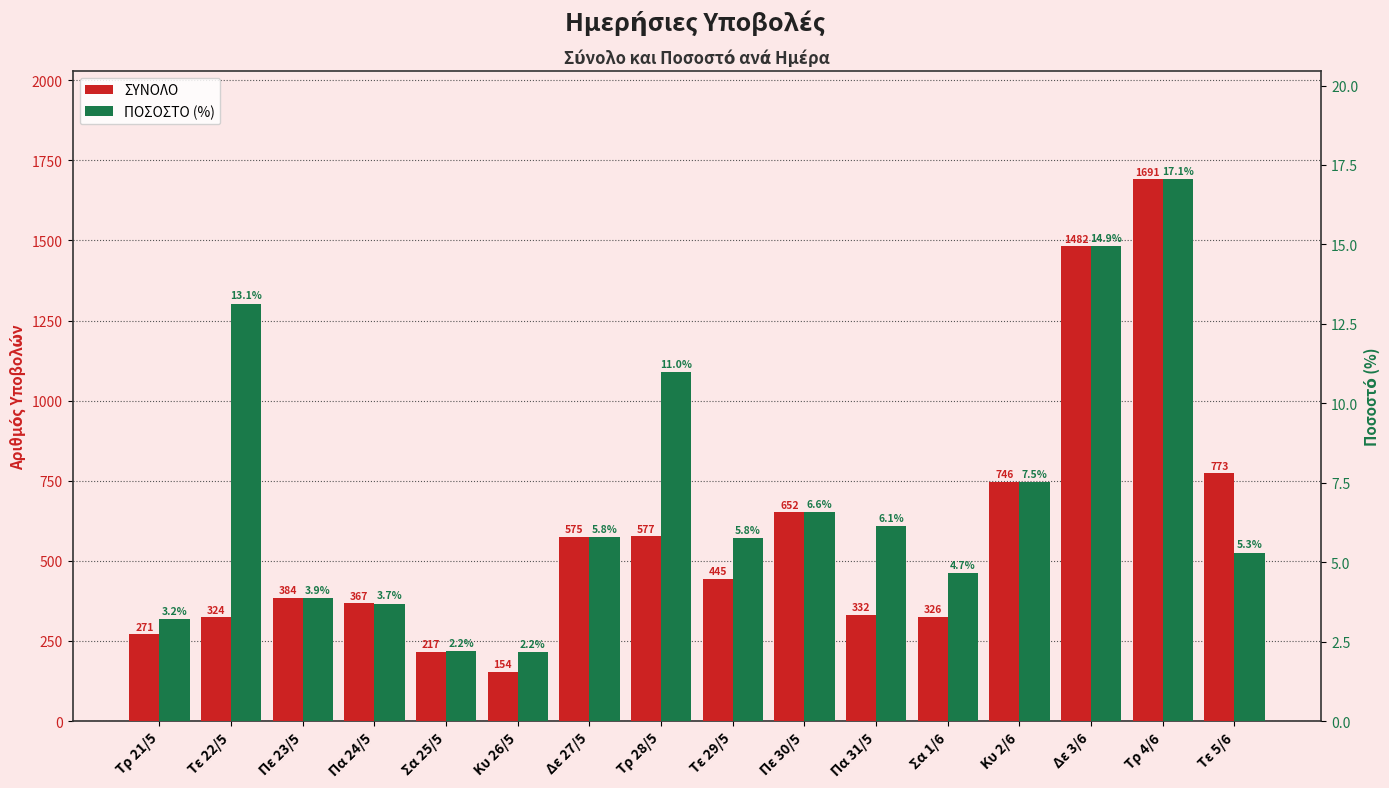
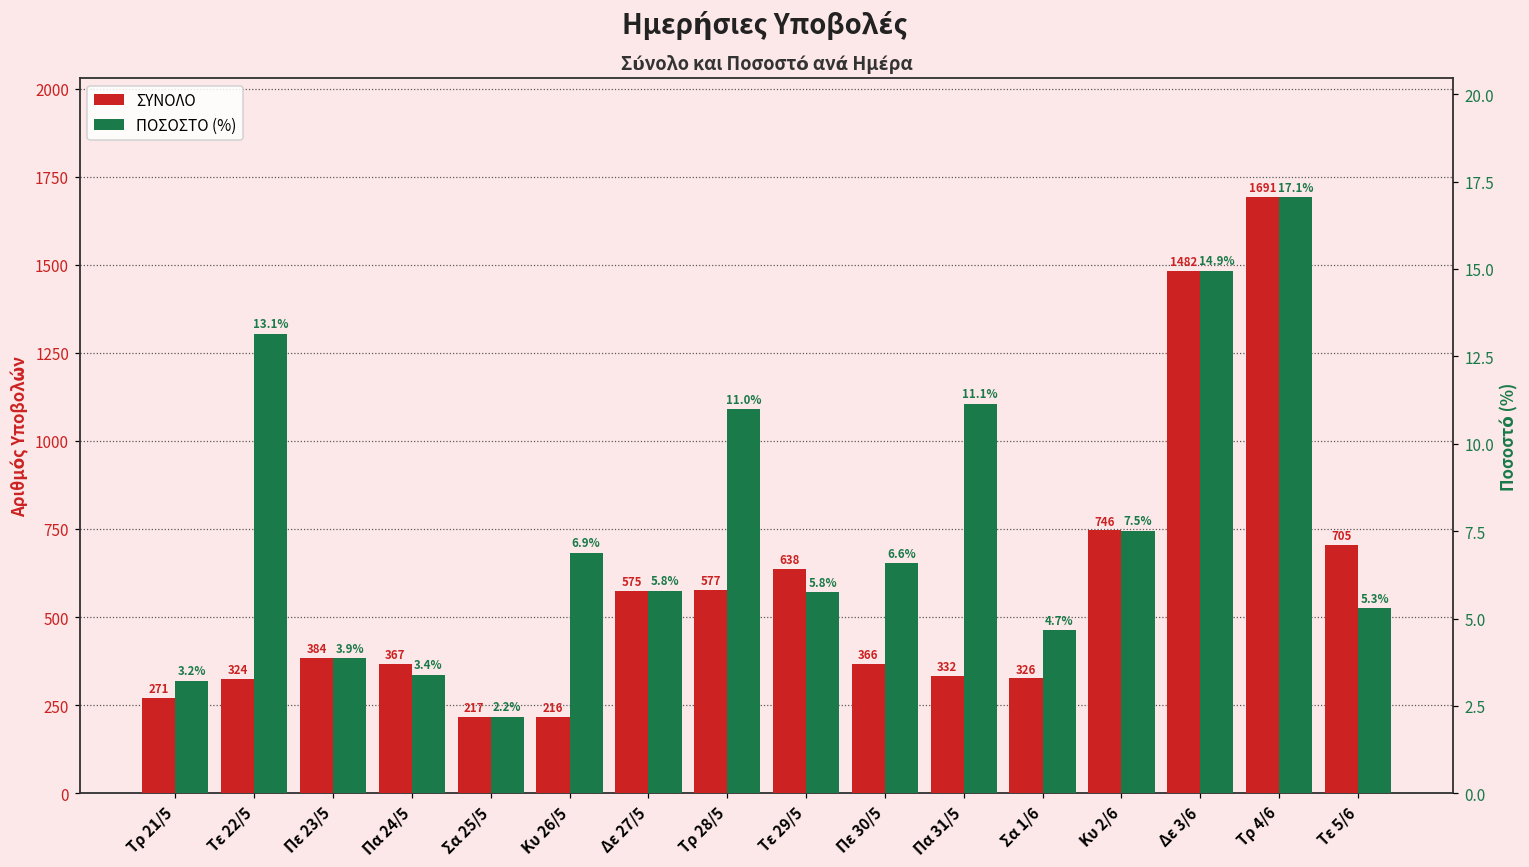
ΣΥΝΟΛΟ, Κυ 26/5: 154 -> 216
ΣΥΝΟΛΟ, Τε 29/5: 445 -> 638
ΣΥΝΟΛΟ, Πε 30/5: 652 -> 366
ΣΥΝΟΛΟ, Τε 5/6: 773 -> 705
ΠΟΣΟΣΤΟ (%), Πα 24/5: 3.7% -> 3.4%
ΠΟΣΟΣΤΟ (%), Κυ 26/5: 2.2% -> 6.9%
ΠΟΣΟΣΤΟ (%), Πα 31/5: 6.1% -> 11.1%
